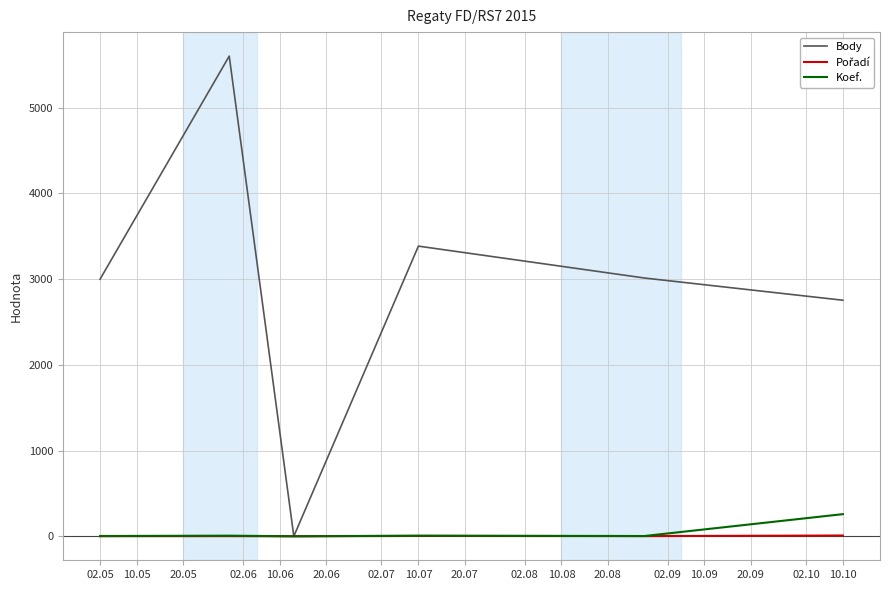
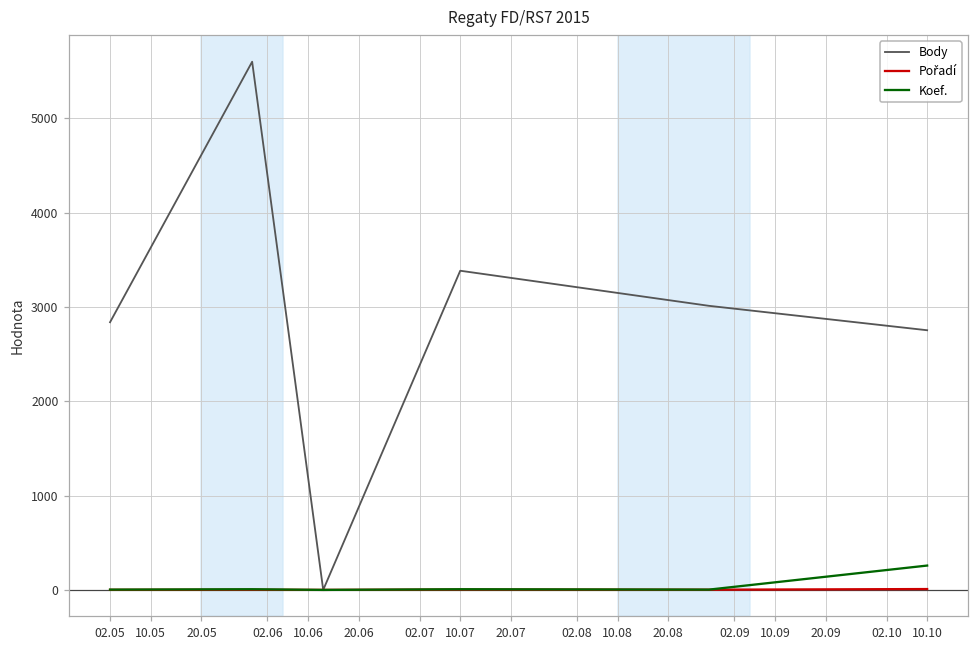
Body, 02.05: 3000 -> 2800
